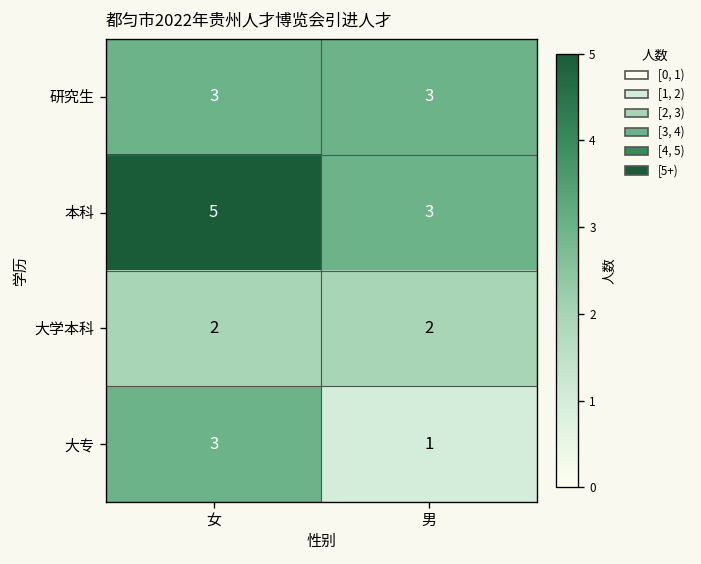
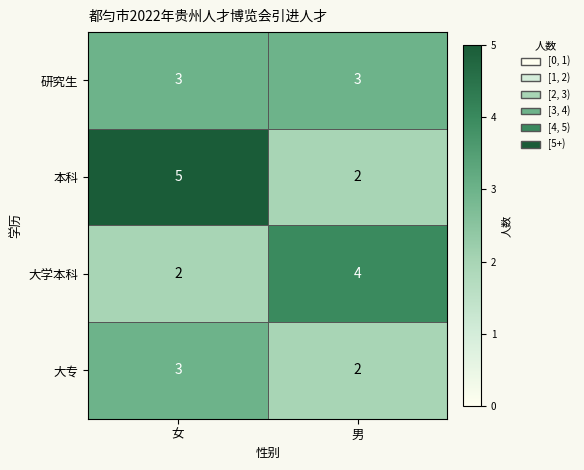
本科, 男: 3 -> 2
大学本科, 男: 2 -> 4
大专, 男: 1 -> 2
